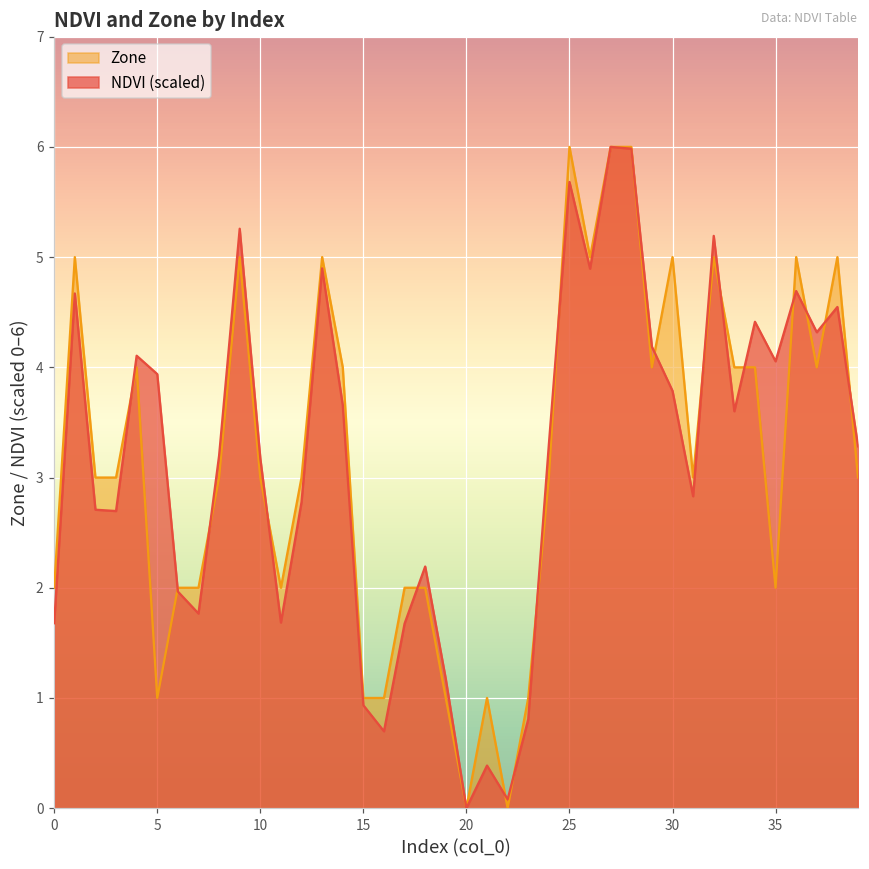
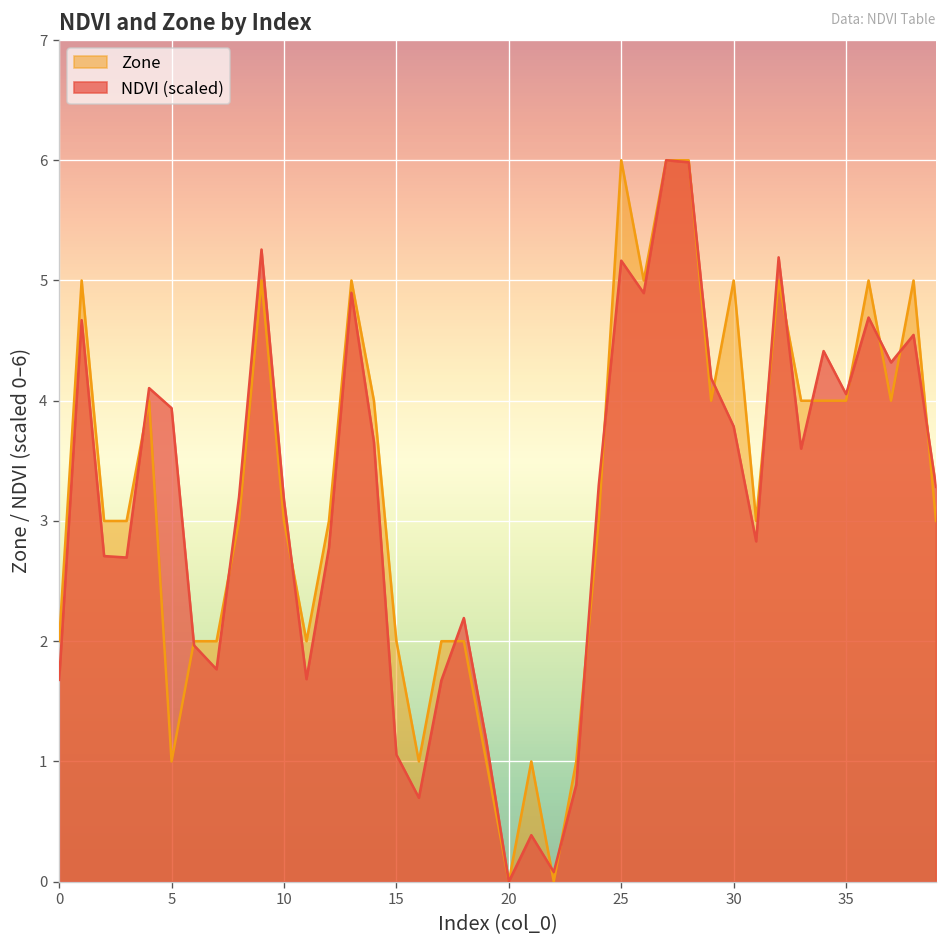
Zone, 15: 1 -> 2
NDVI (scaled), 15: 0.93 -> 1.06
NDVI (scaled), 25: 5.68 -> 5.17
Zone, 35: 2 -> 4
